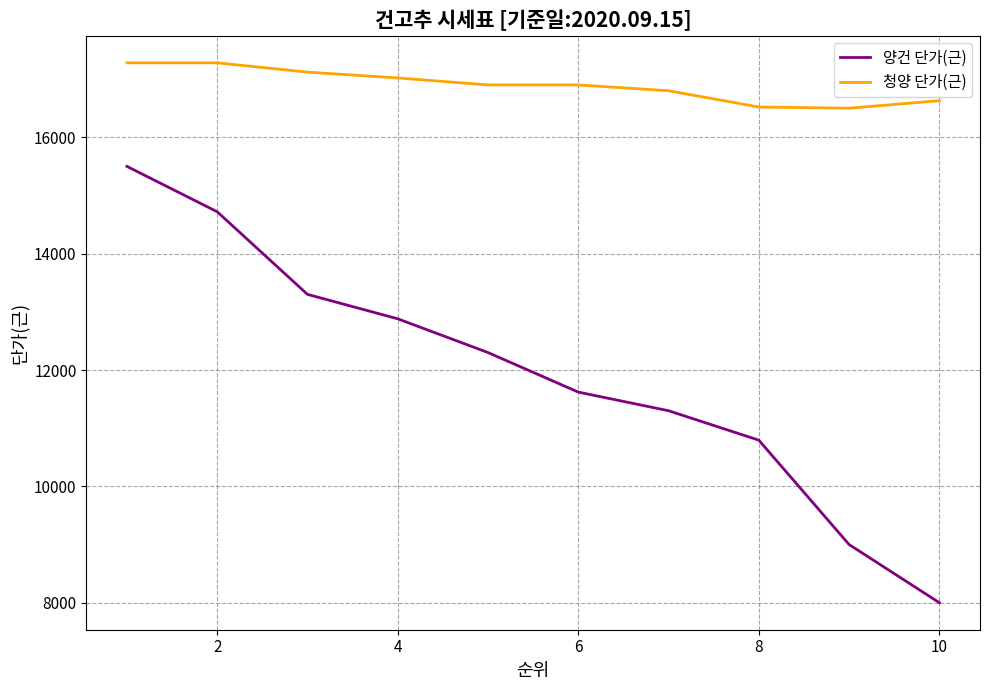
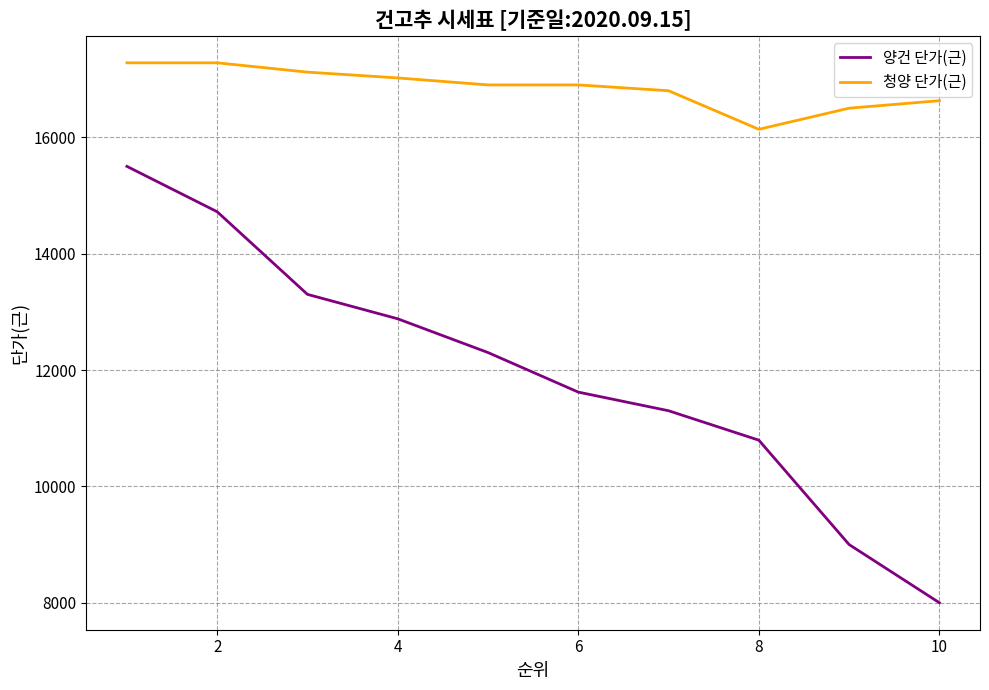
청양 단가(근), 8: 16500 -> 16100
